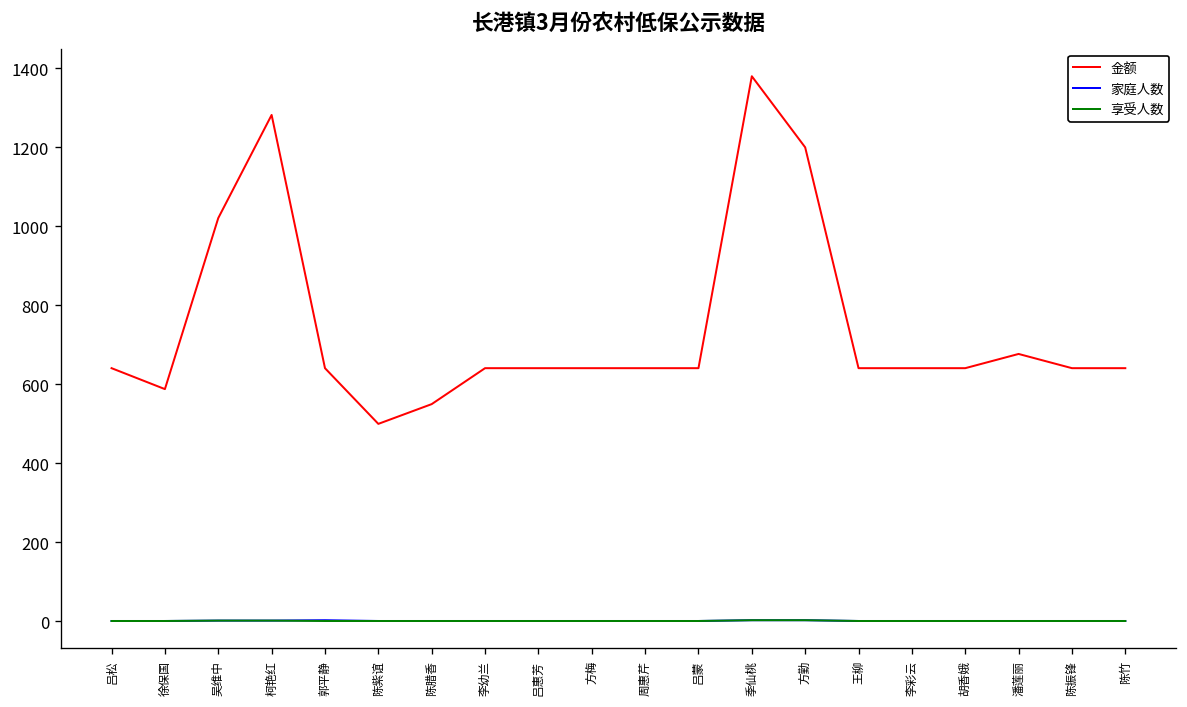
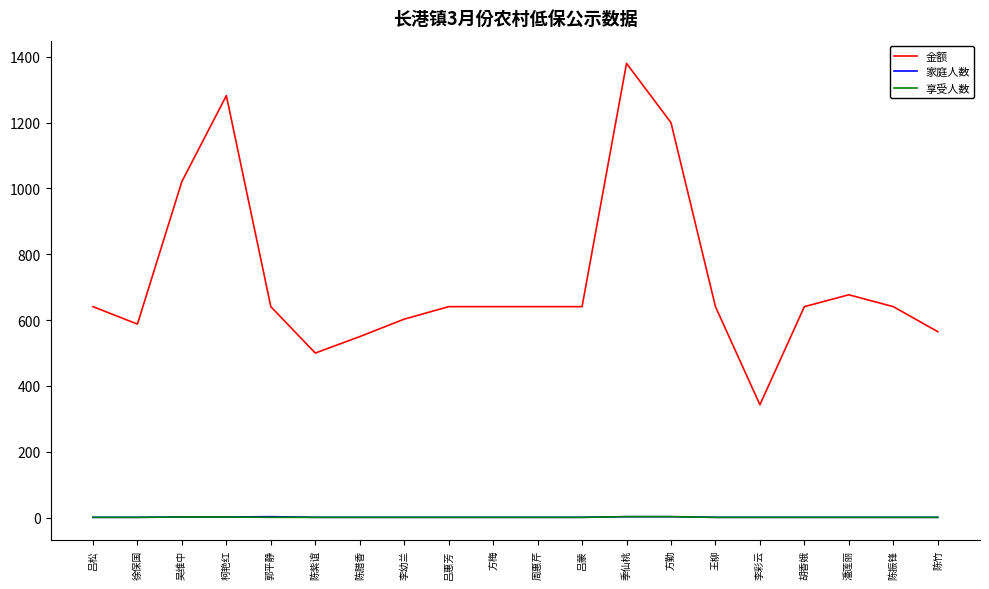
金额, 李幼兰: 640 -> 600
金额, 李彩云: 640 -> 340
金额, 陈竹: 640 -> 570
